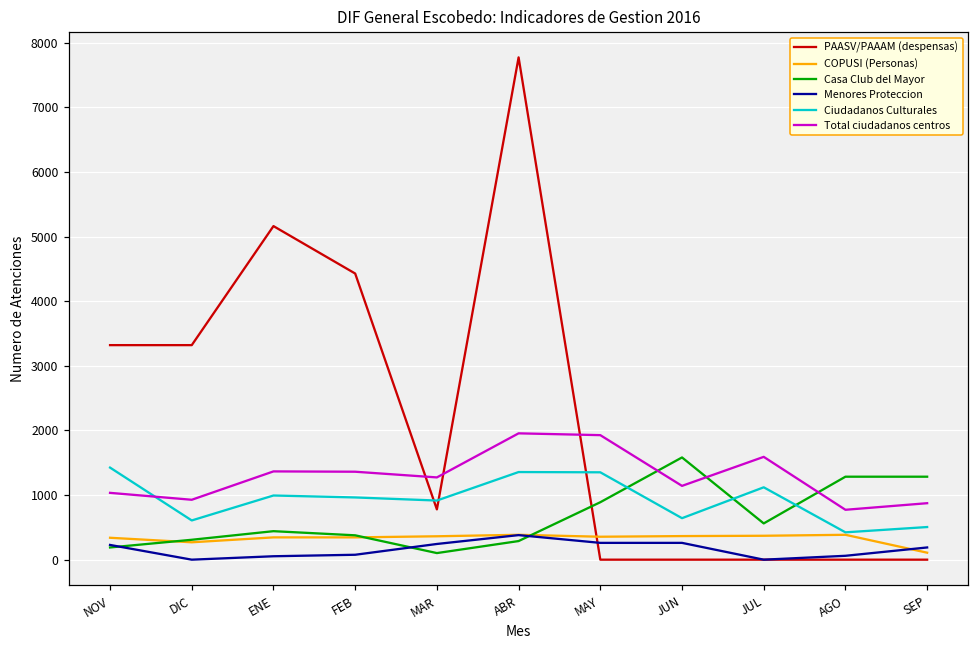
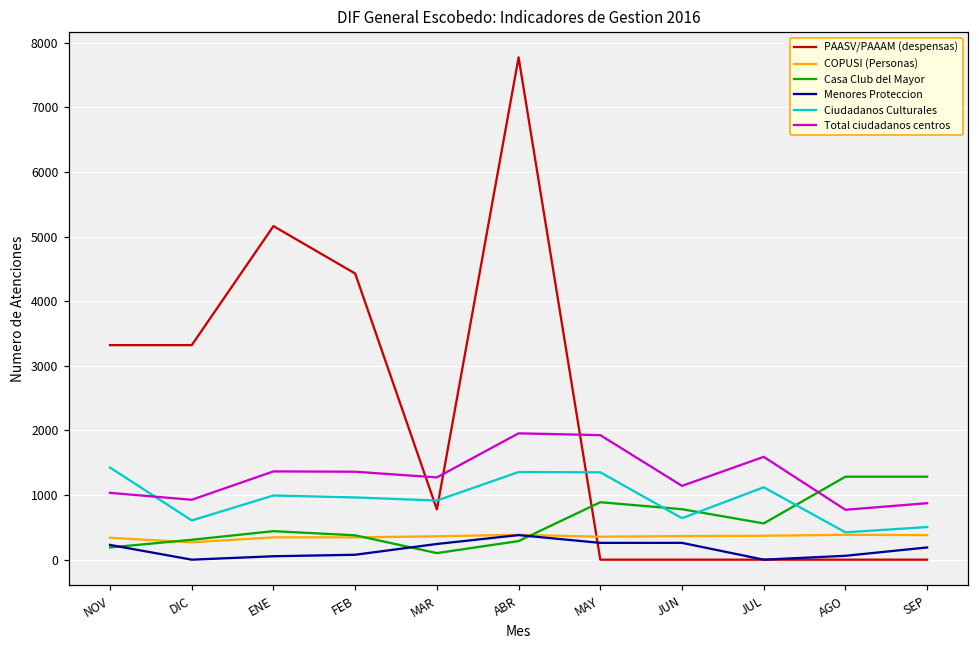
Casa Club del Mayor, JUN: 1600 -> 800
COPUSI (Personas), SEP: 100 -> 400
